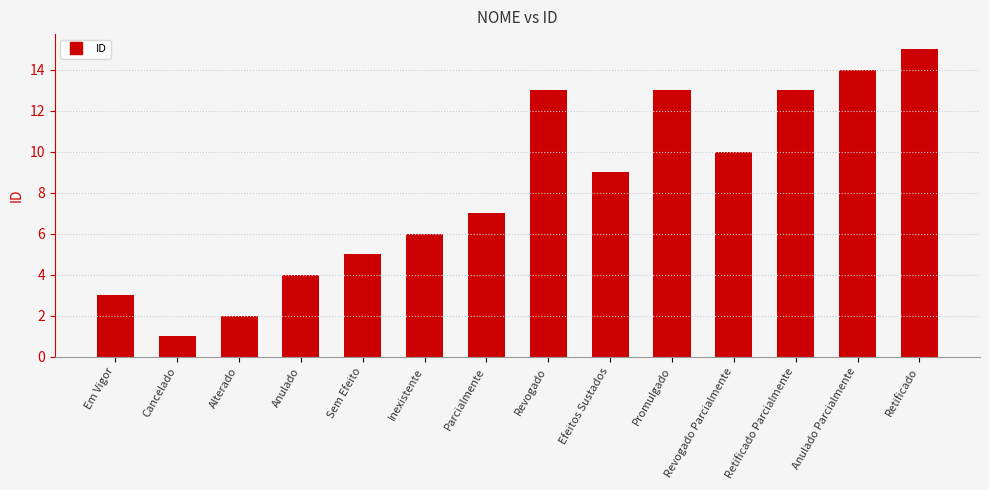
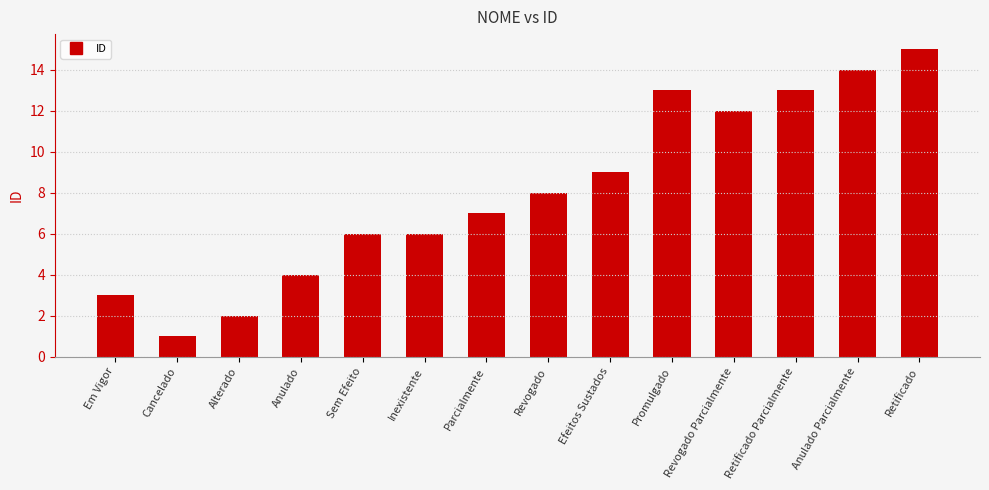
Sem Efeito: 5 -> 6
Revogado: 13 -> 8
Revogado Parcialmente: 10 -> 12
